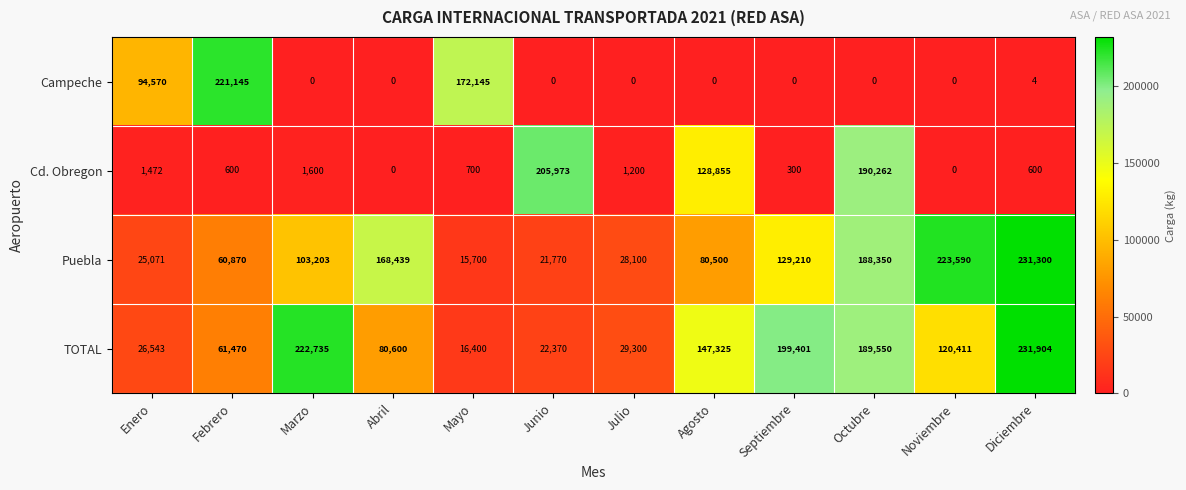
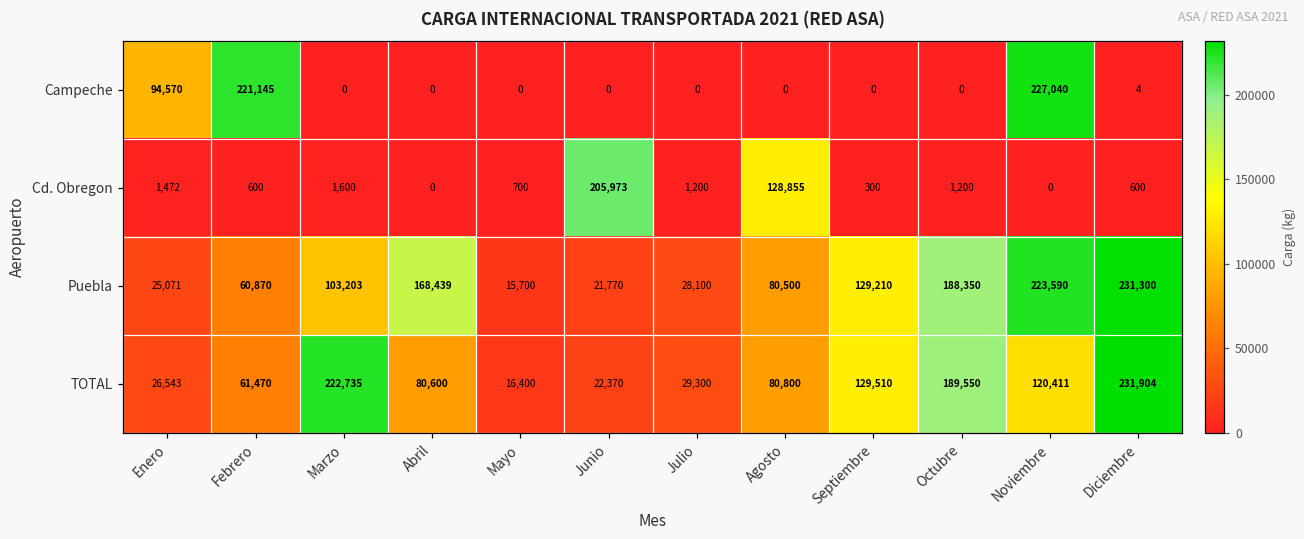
Campeche, Mayo: 172,145 -> 0
Campeche, Noviembre: 0 -> 227,040
Cd. Obregon, Octubre: 190,262 -> 1,200
TOTAL, Agosto: 147,325 -> 80,800
TOTAL, Septiembre: 199,401 -> 129,510
